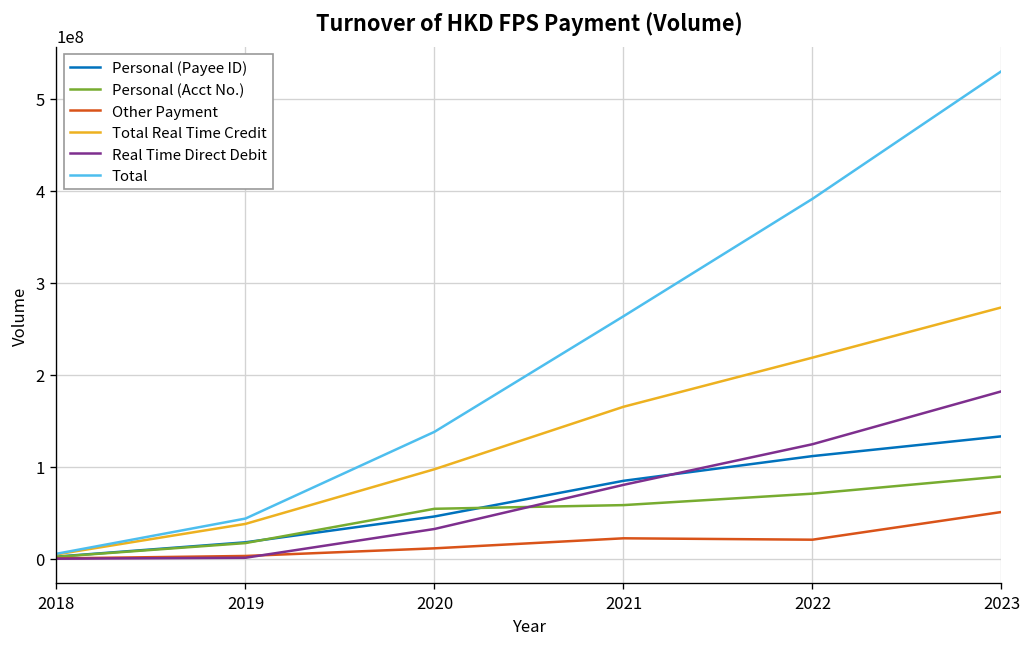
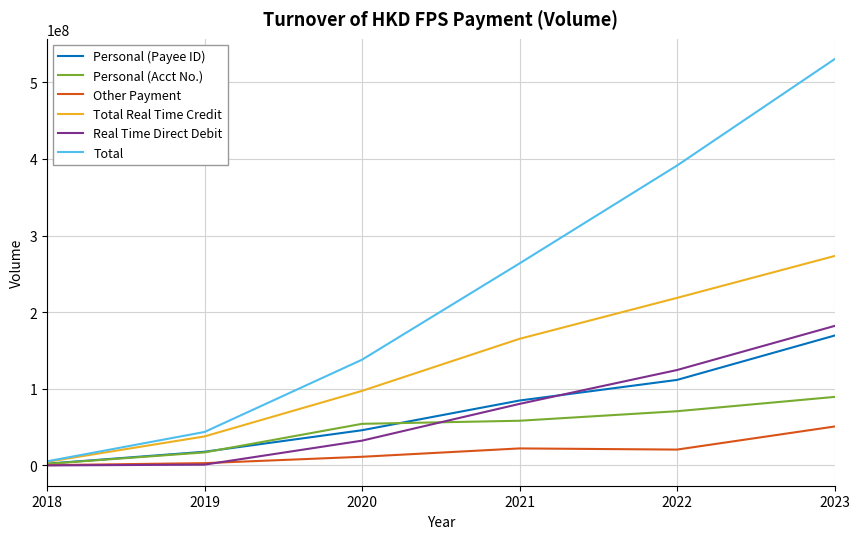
Personal (Payee ID), 2023: 130000000 -> 170000000
